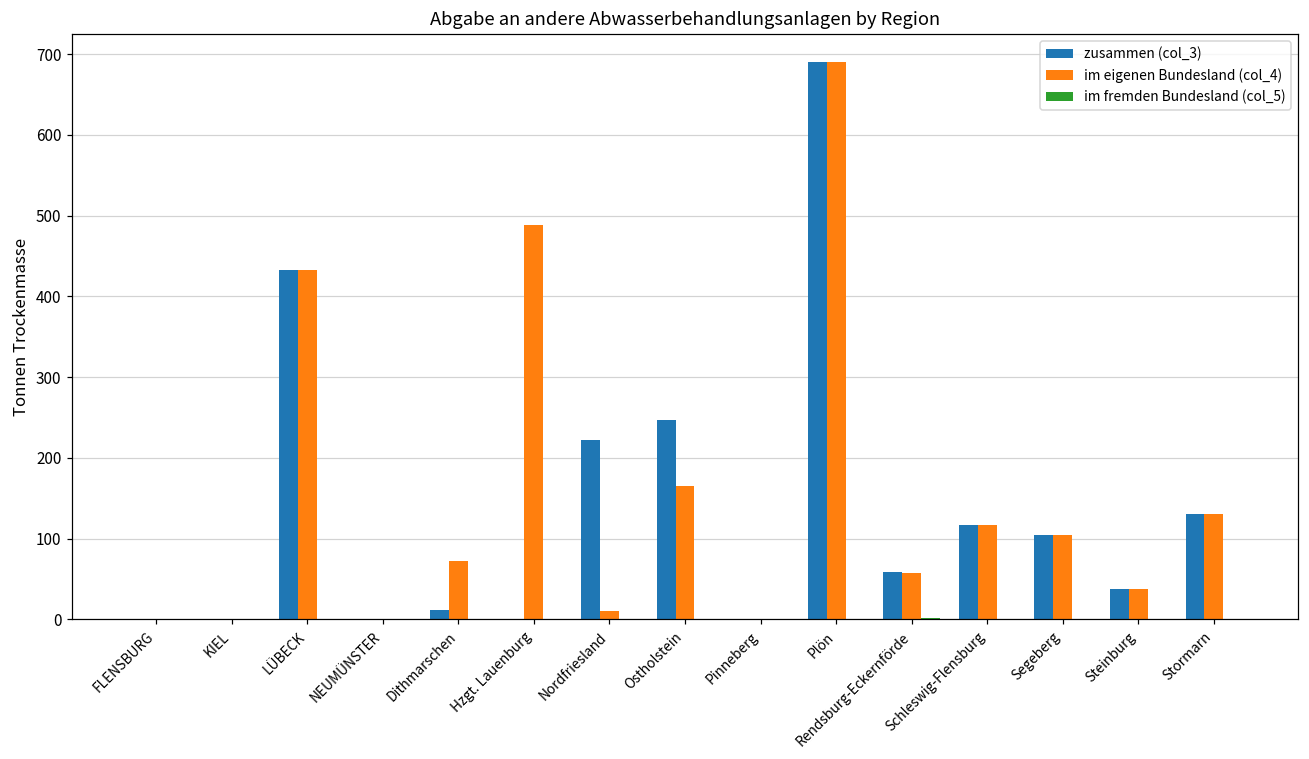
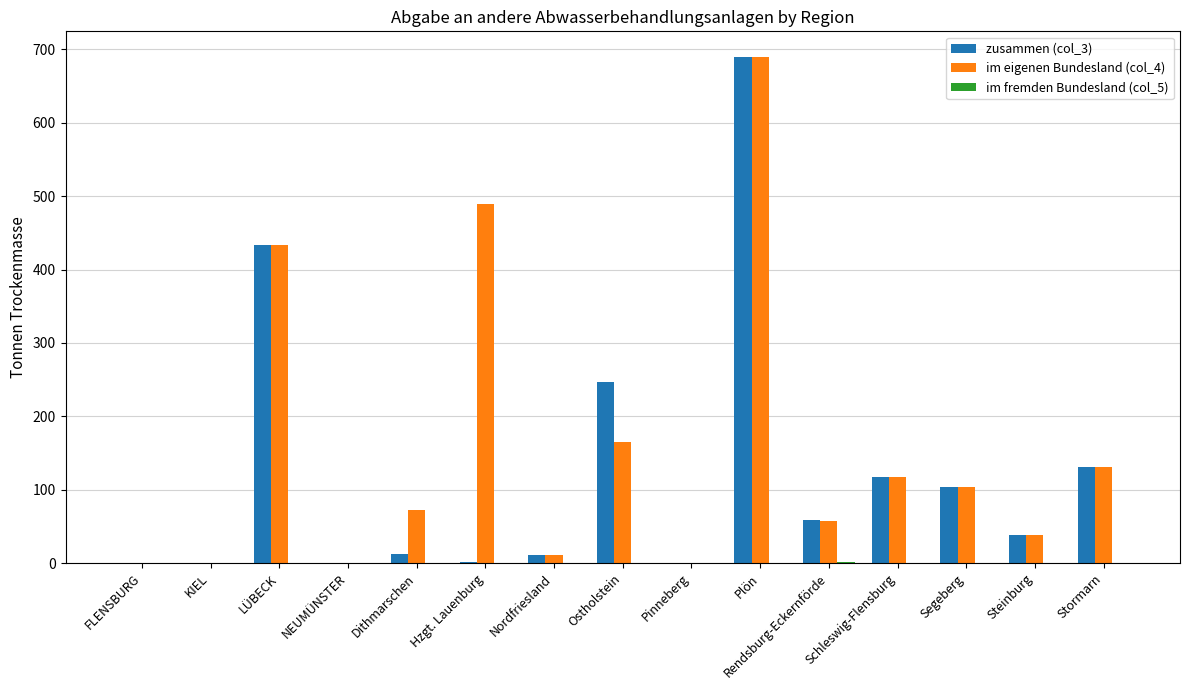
zusammen (col_3), Nordfriesland: 220 -> 10
